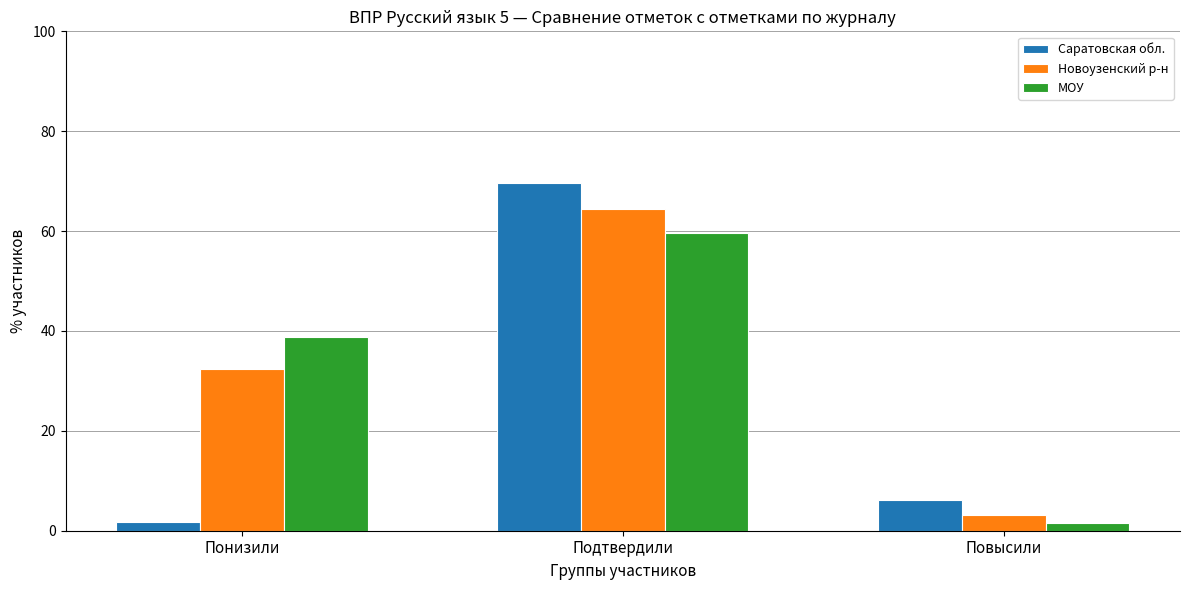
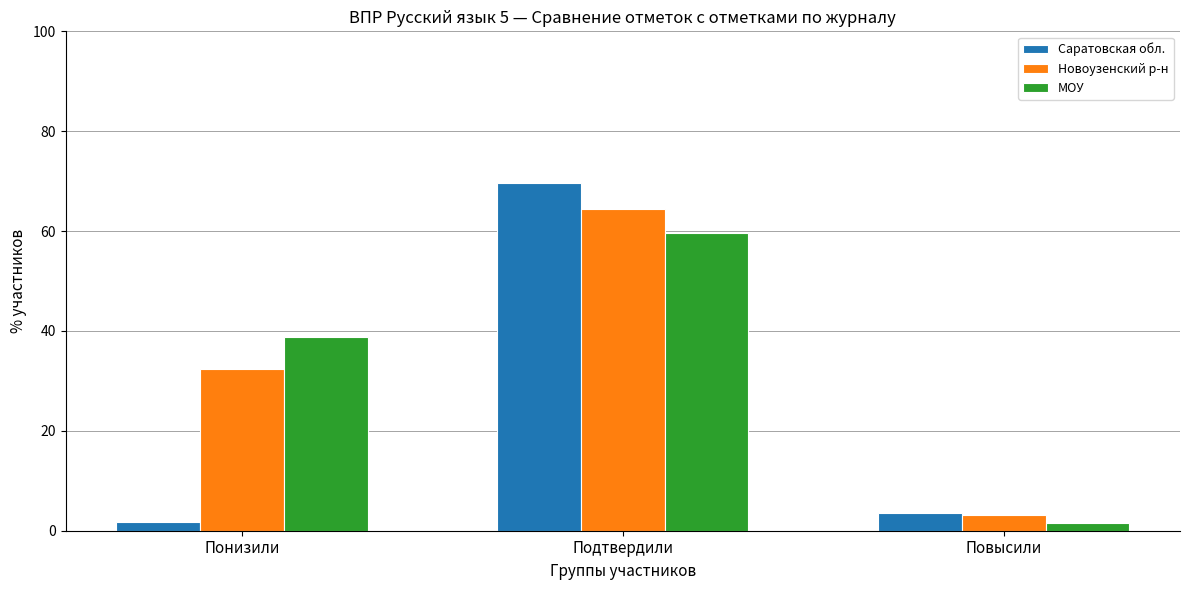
Саратовская обл., Повысили: 6 -> 4
